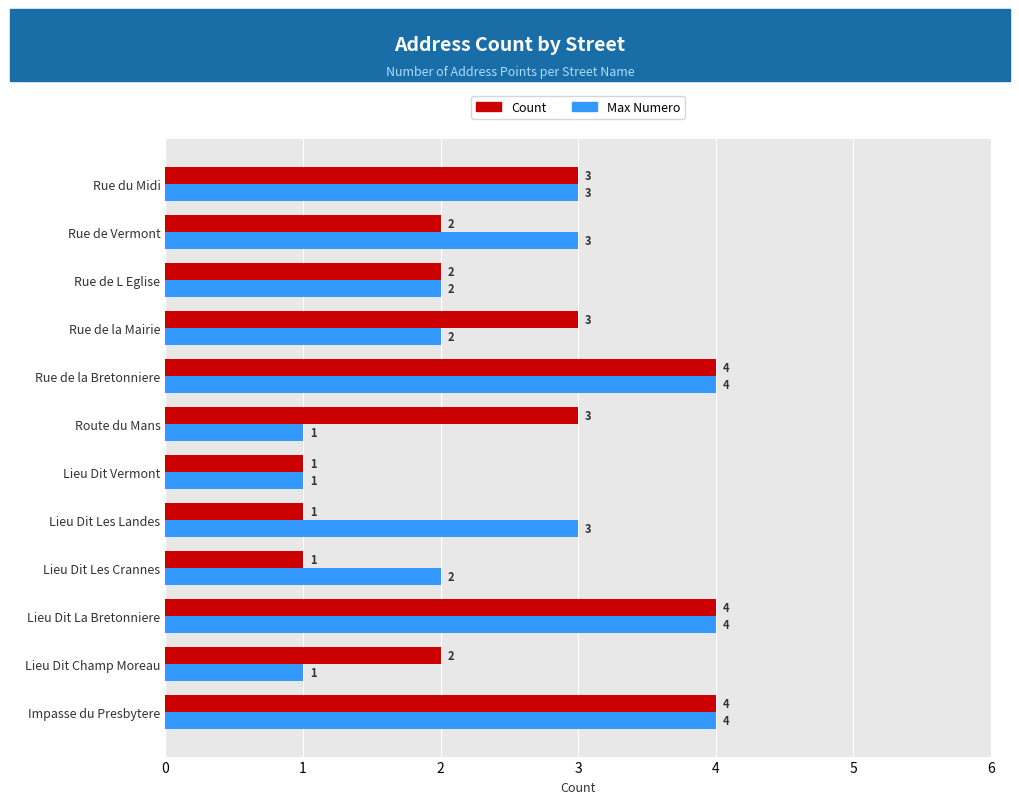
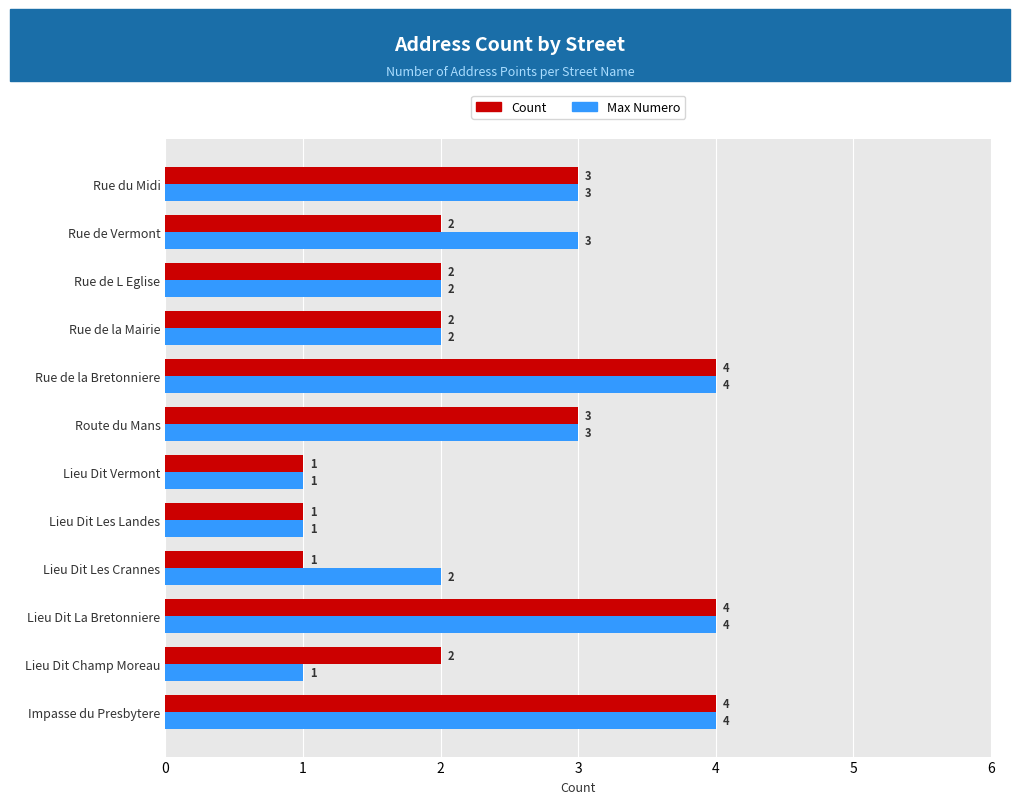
Count, Rue de la Mairie: 3 -> 2
Max Numero, Route du Mans: 1 -> 3
Max Numero, Lieu Dit Les Landes: 3 -> 1
